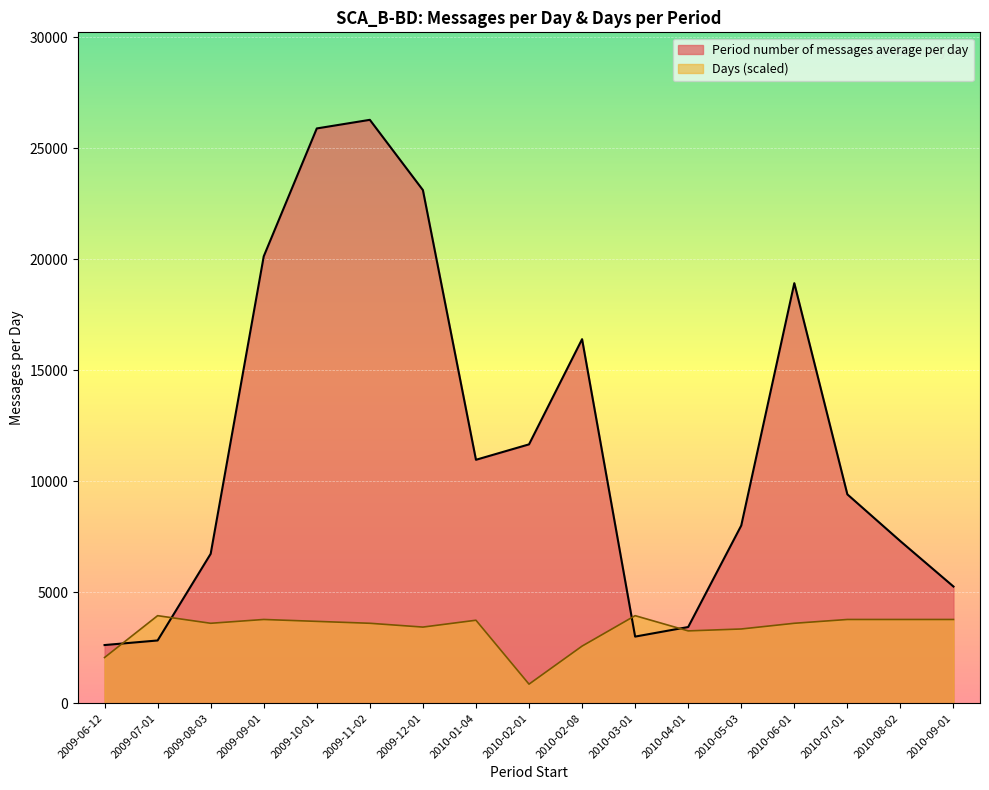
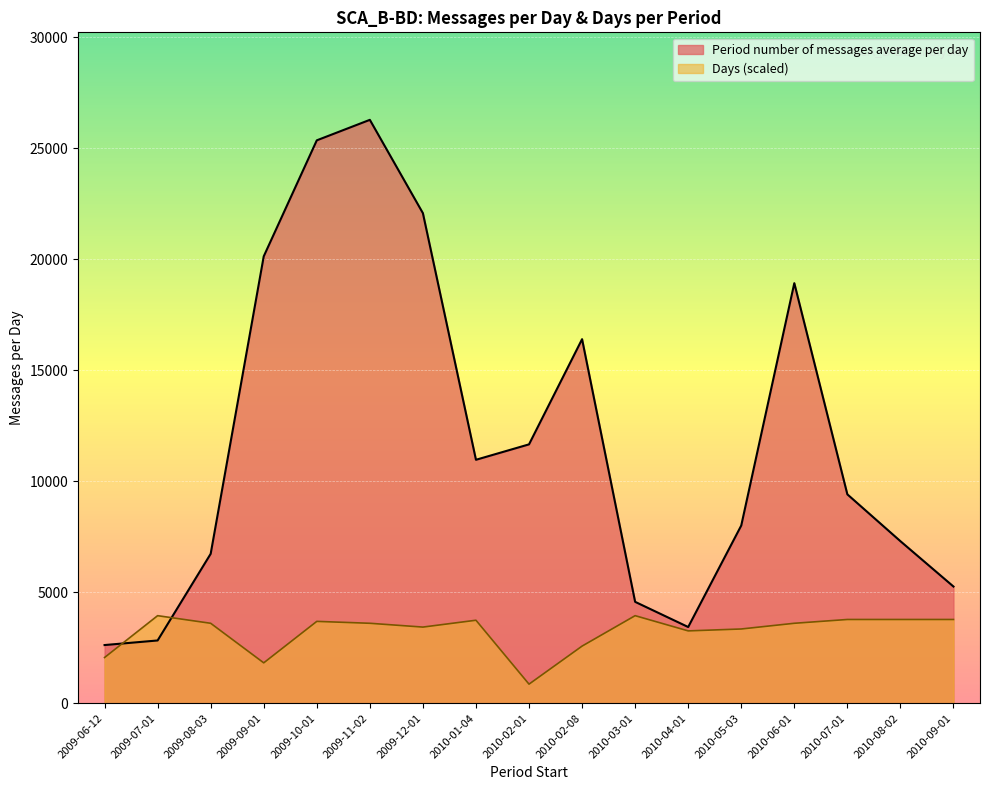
Days (scaled), 2009-09-01: 3800 -> 1800
Period number of messages average per day, 2009-10-01: 25900 -> 25400
Period number of messages average per day, 2009-12-01: 23100 -> 22100
Period number of messages average per day, 2010-03-01: 3000 -> 4600
